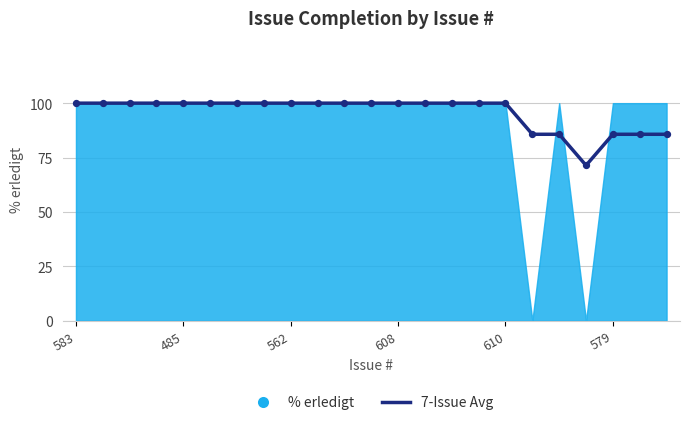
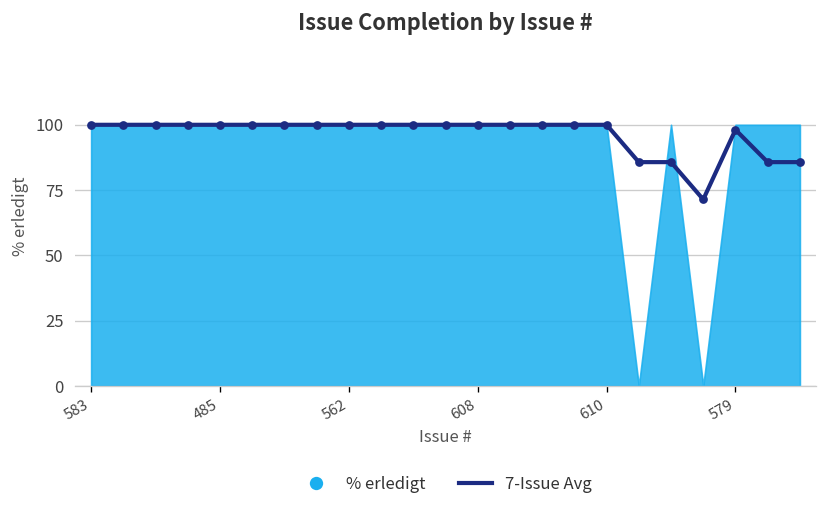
7-Issue Avg, 579: 86 -> 98
